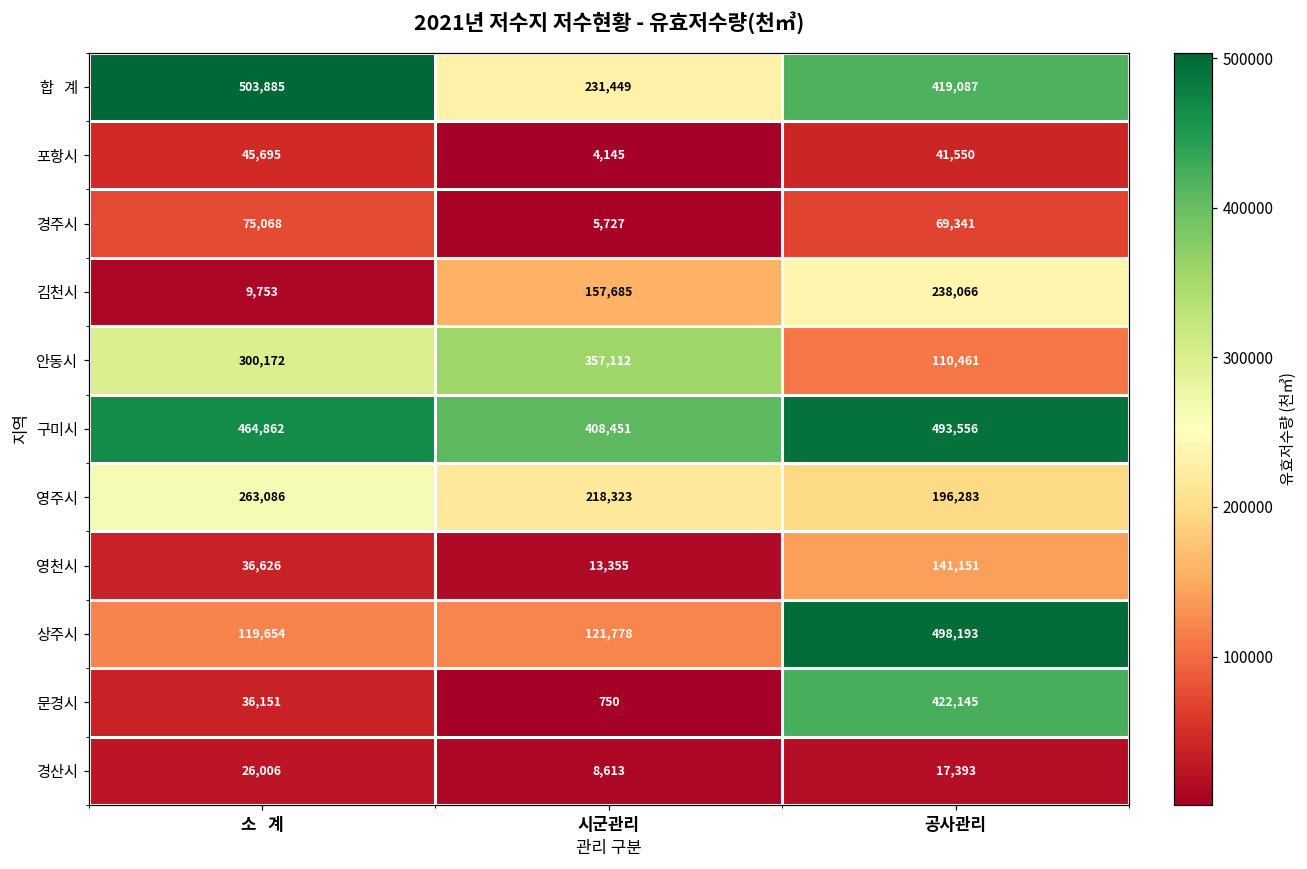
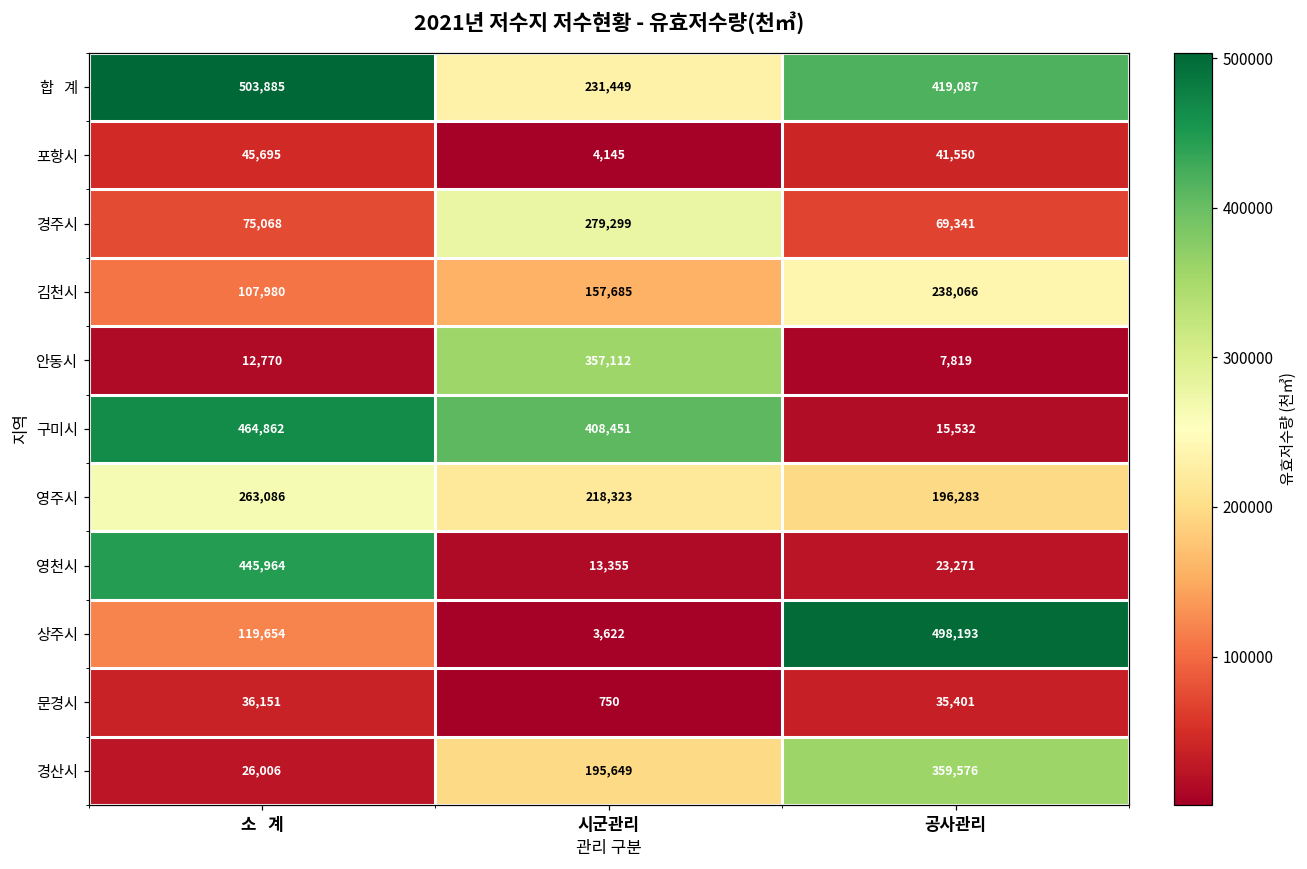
경주시, 시군관리: 5,727 -> 279,299
김천시, 소 계: 9,753 -> 107,980
안동시, 소 계: 300,172 -> 12,770
안동시, 공사관리: 110,461 -> 7,819
구미시, 공사관리: 493,556 -> 15,532
영천시, 소 계: 36,626 -> 445,964
영천시, 공사관리: 141,151 -> 23,271
상주시, 시군관리: 121,778 -> 3,622
문경시, 공사관리: 422,145 -> 35,401
경산시, 시군관리: 8,613 -> 195,649
경산시, 공사관리: 17,393 -> 359,576
